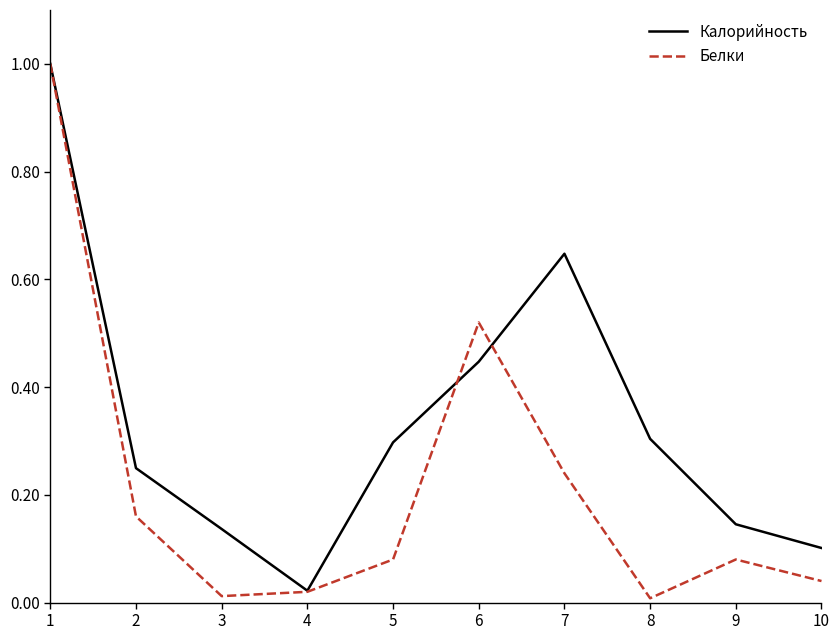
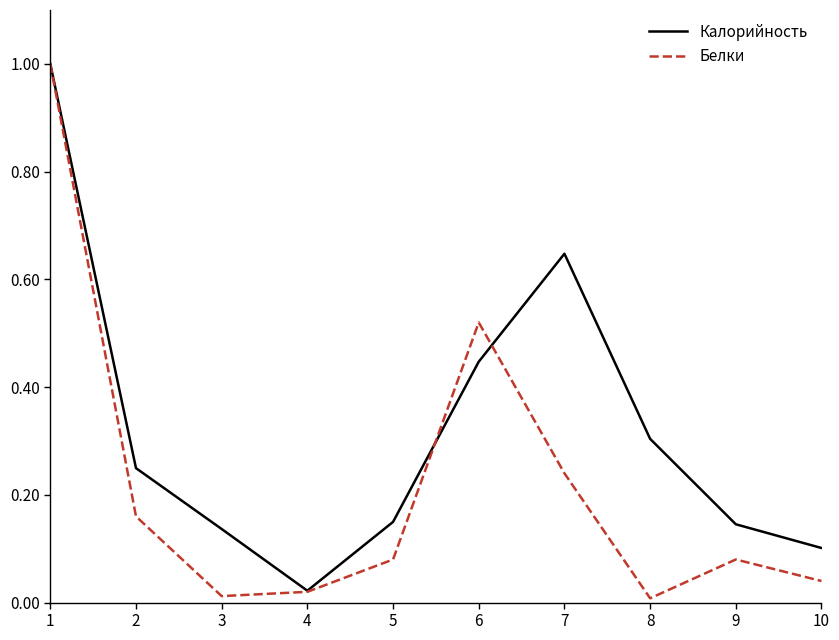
Калорийность, 5: 0.30 -> 0.15
